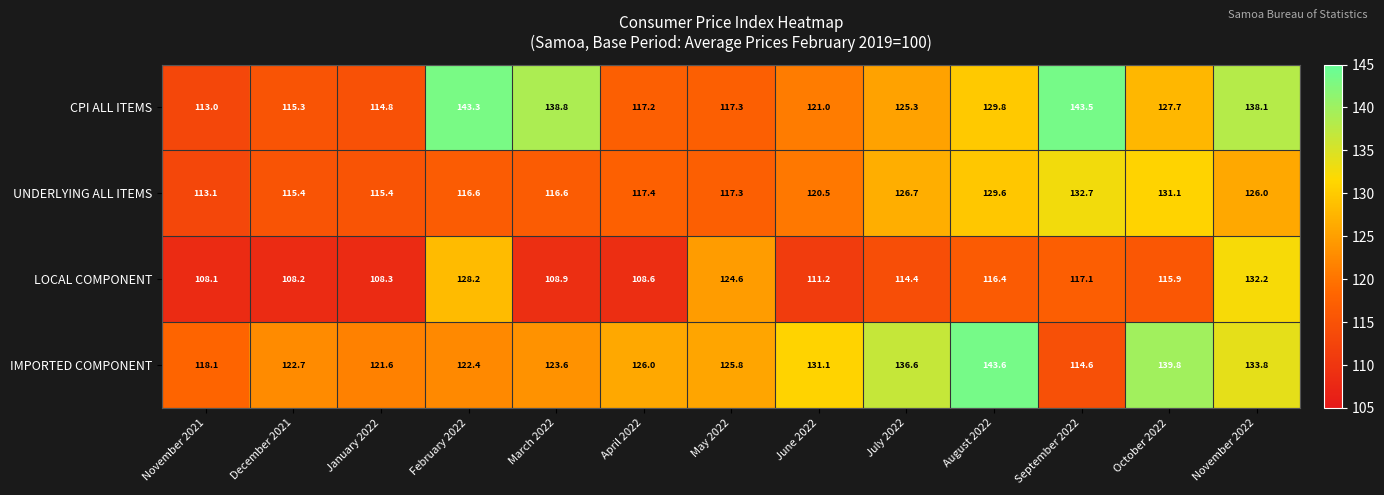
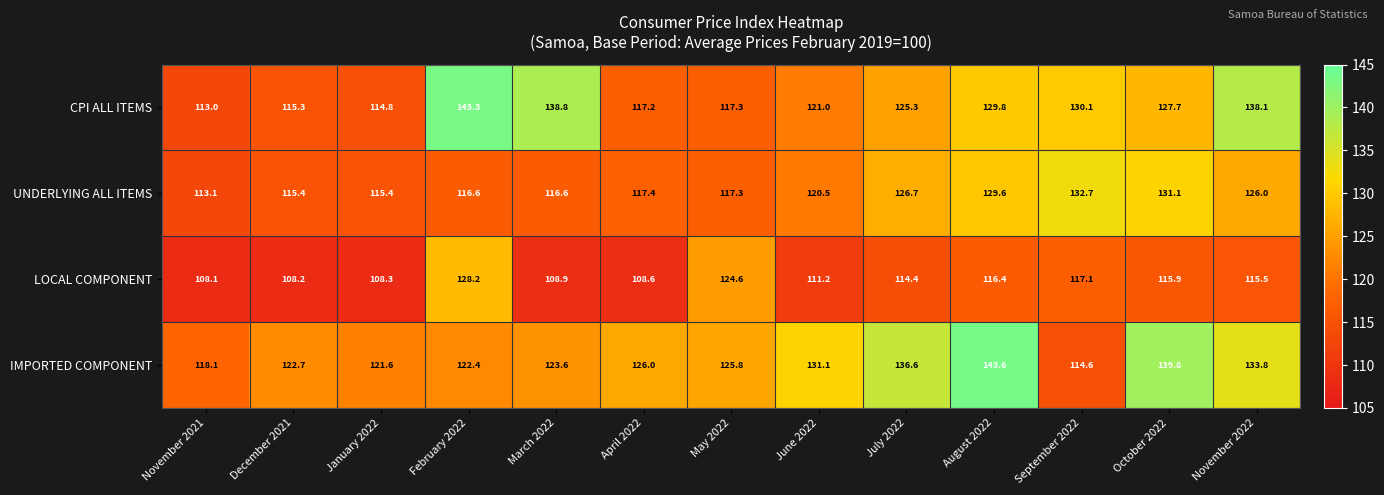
CPI ALL ITEMS, September 2022: 143.5 -> 130.1
LOCAL COMPONENT, November 2022: 132.2 -> 115.5
